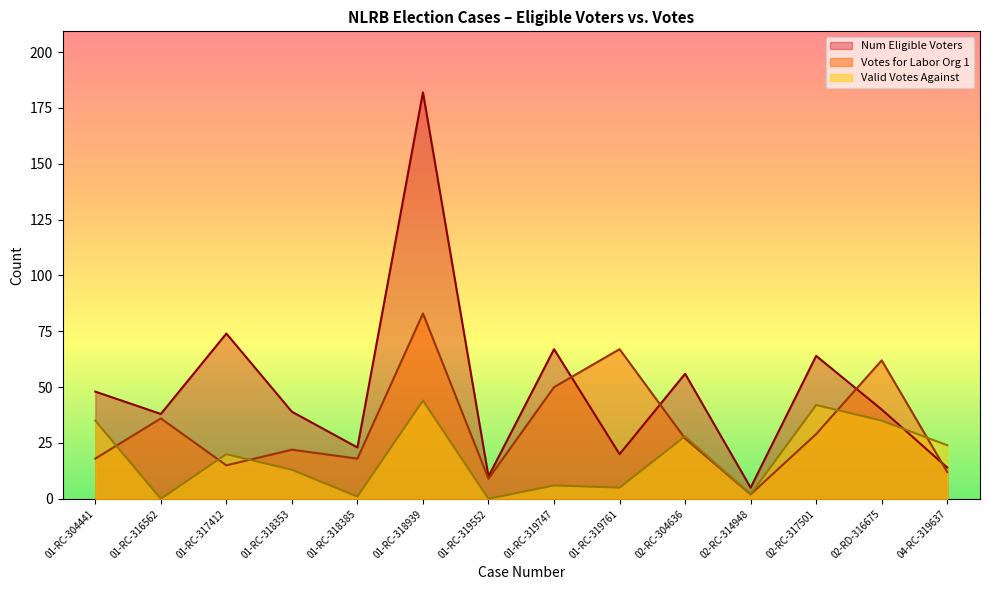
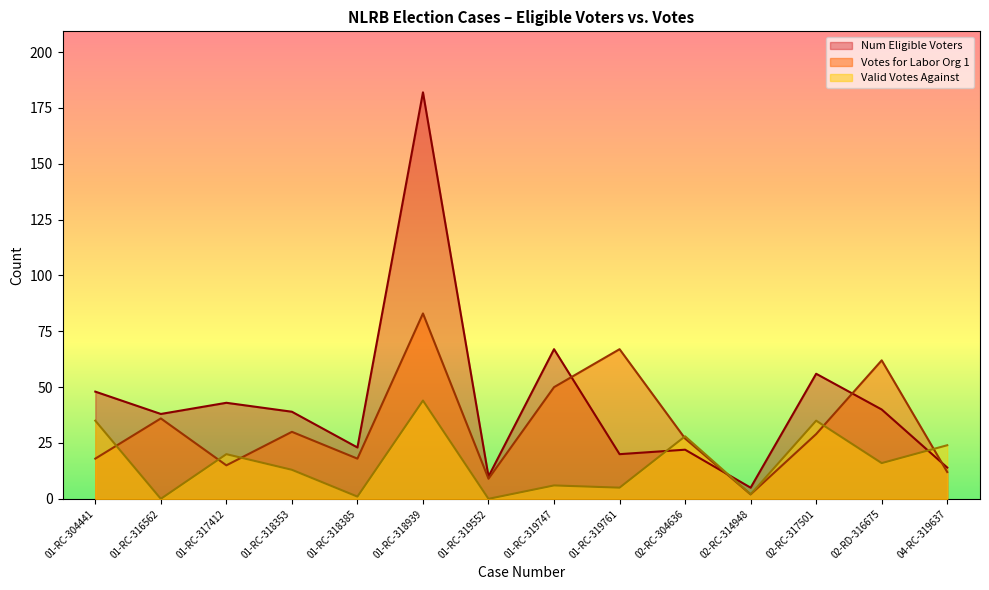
Num Eligible Voters, 01-RC-317412: 74 -> 43
Votes for Labor Org 1, 01-RC-318353: 22 -> 30
Num Eligible Voters, 02-RC-304636: 56 -> 22
Num Eligible Voters, 02-RC-317501: 64 -> 56
Valid Votes Against, 02-RC-317501: 42 -> 35
Valid Votes Against, 02-RD-316675: 35 -> 16
